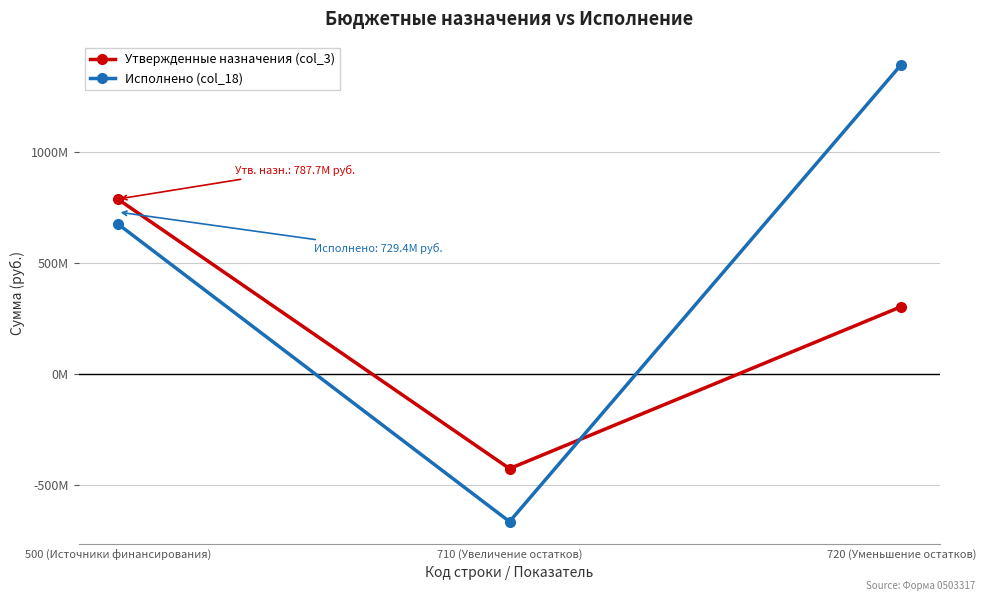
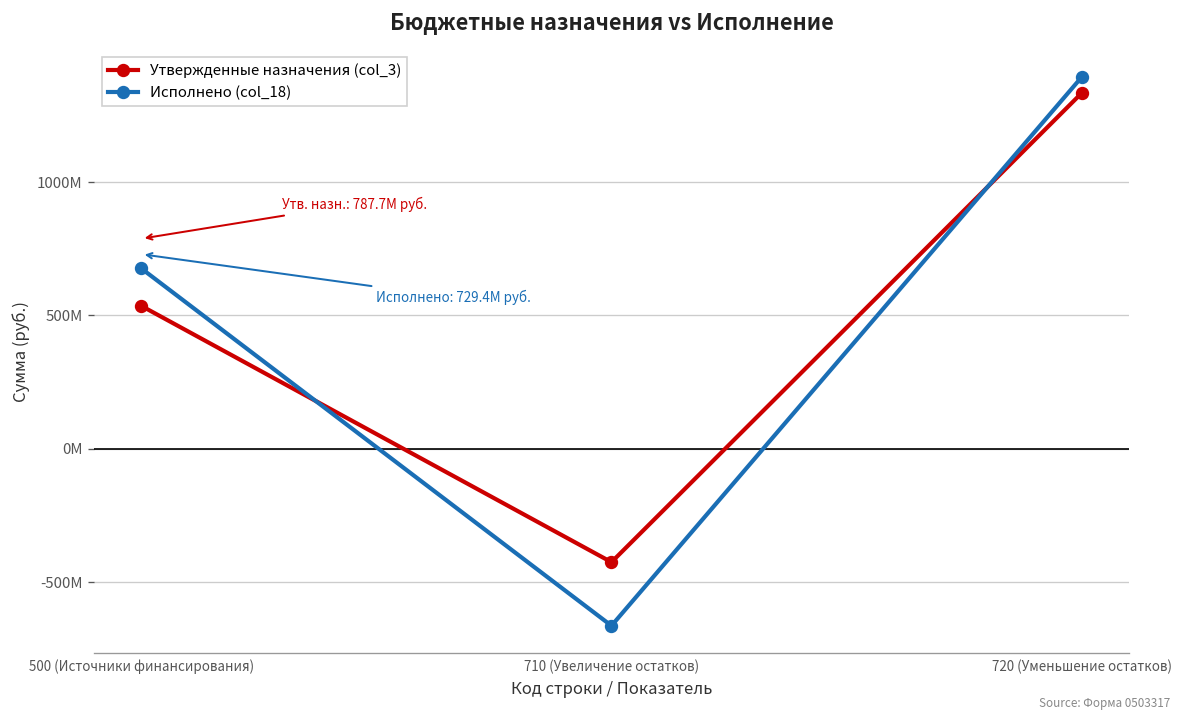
Утвержденные назначения (col_3), 500 (Источники финансирования): 790000000 -> 540000000
Утвержденные назначения (col_3), 720 (Уменьшение остатков): 300000000 -> 1330000000
